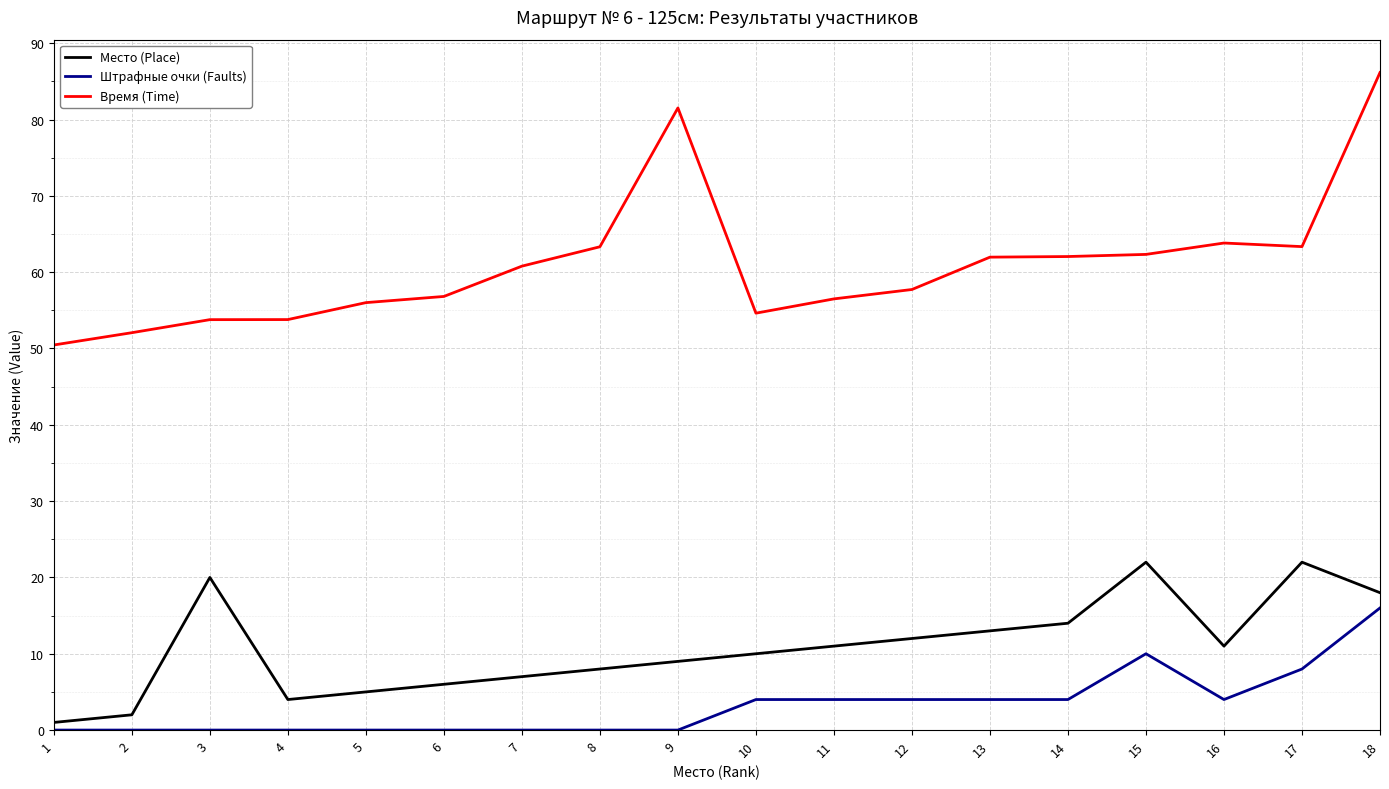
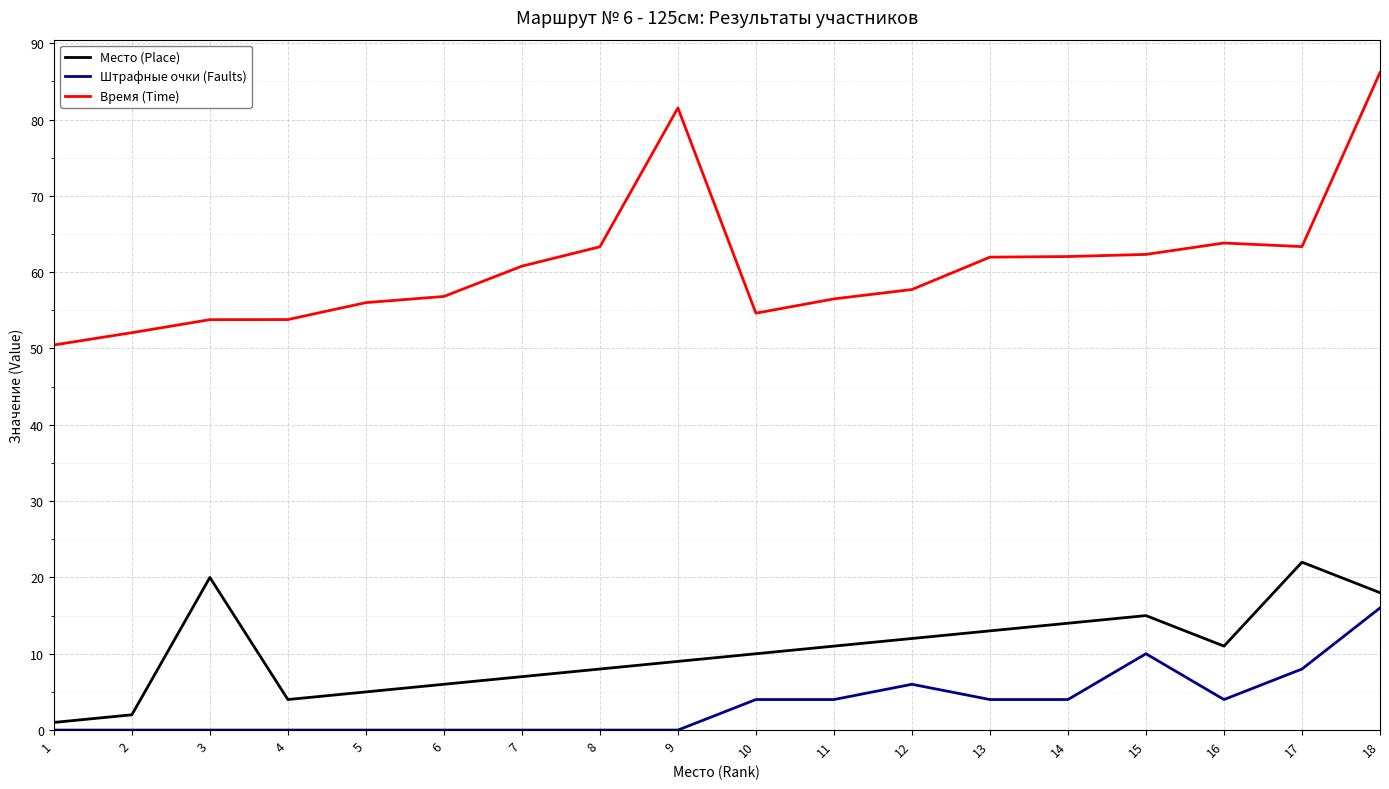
Штрафные очки (Faults), 12: 4 -> 6
Место (Place), 15: 22 -> 15
